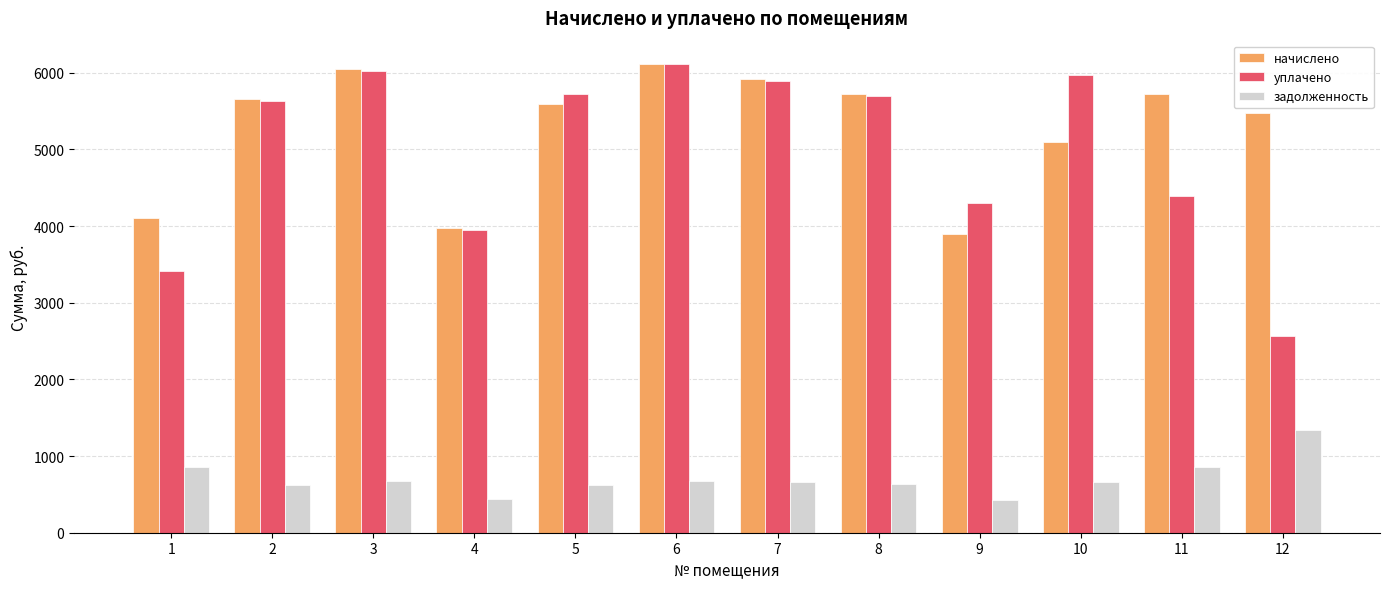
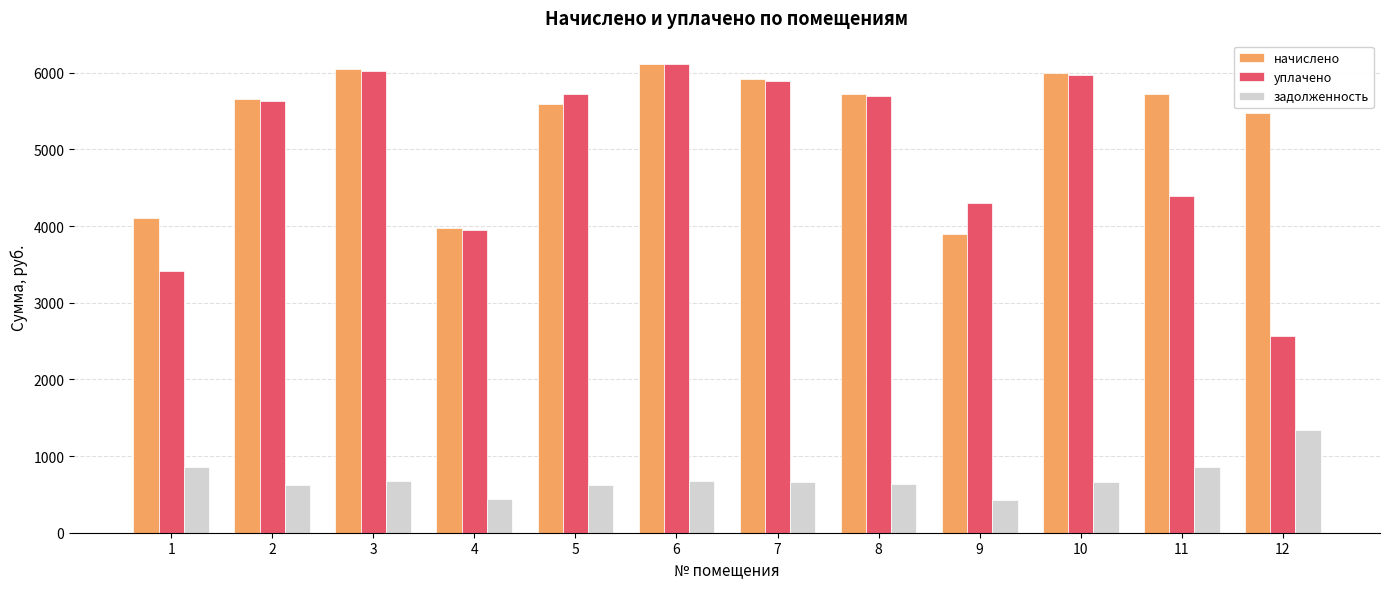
начислено, 10: 5100 -> 6000
